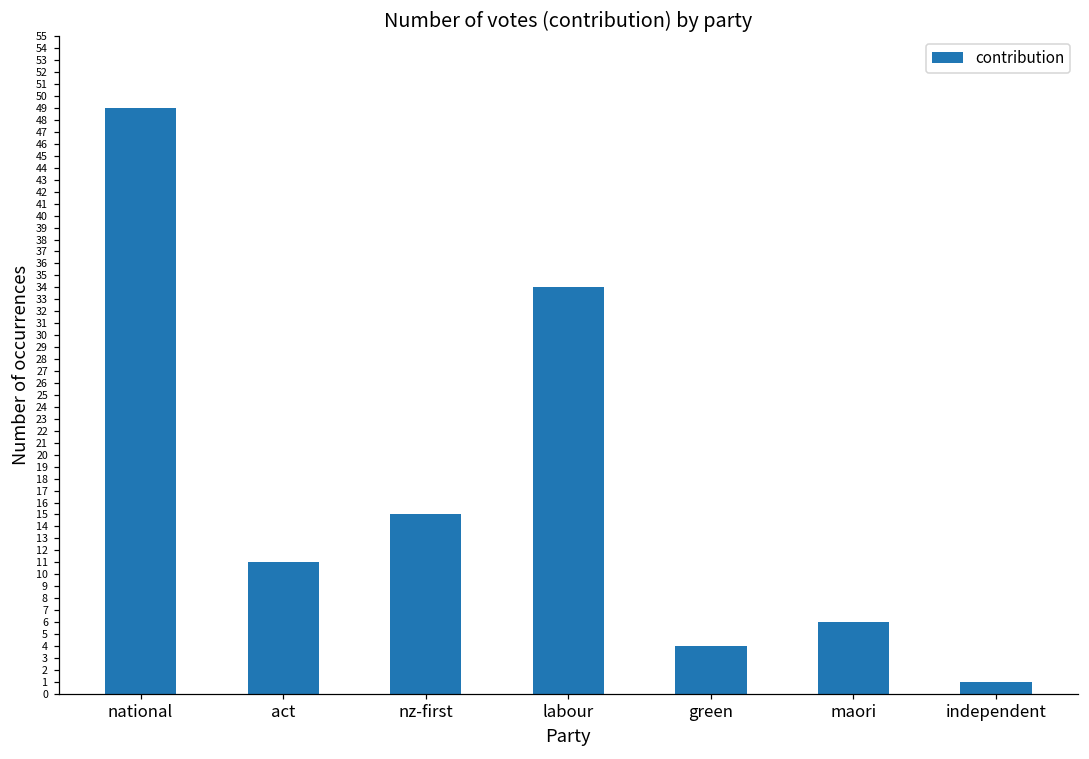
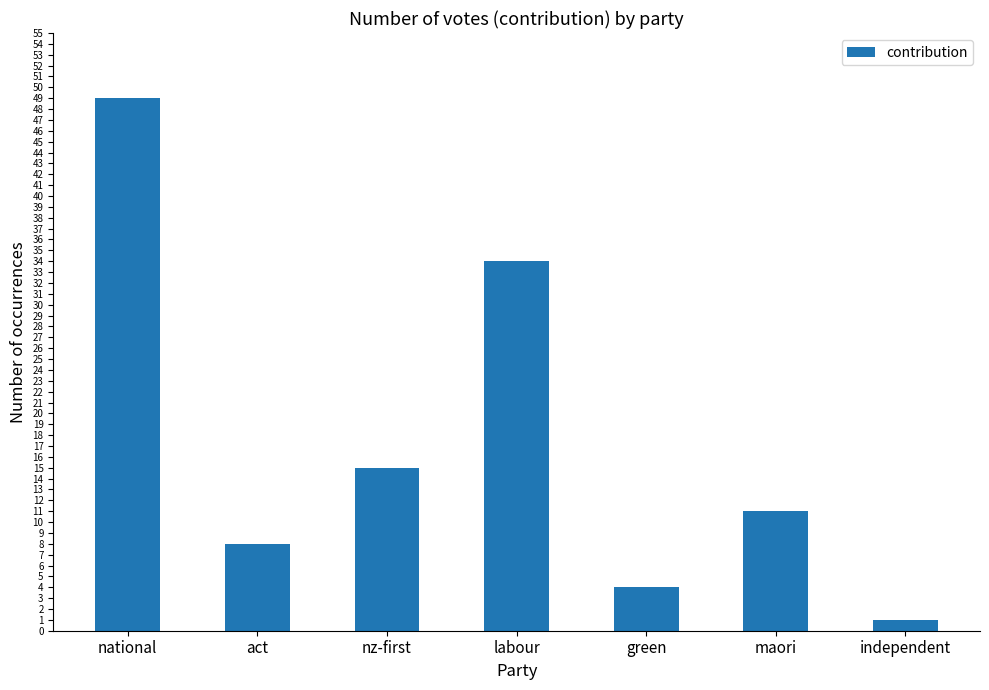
act: 11 -> 8
maori: 6 -> 11
